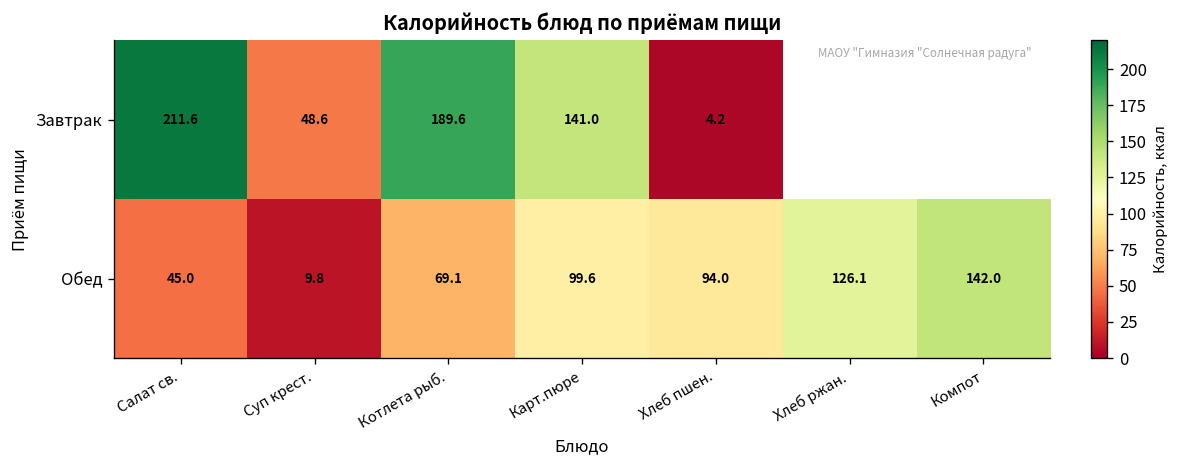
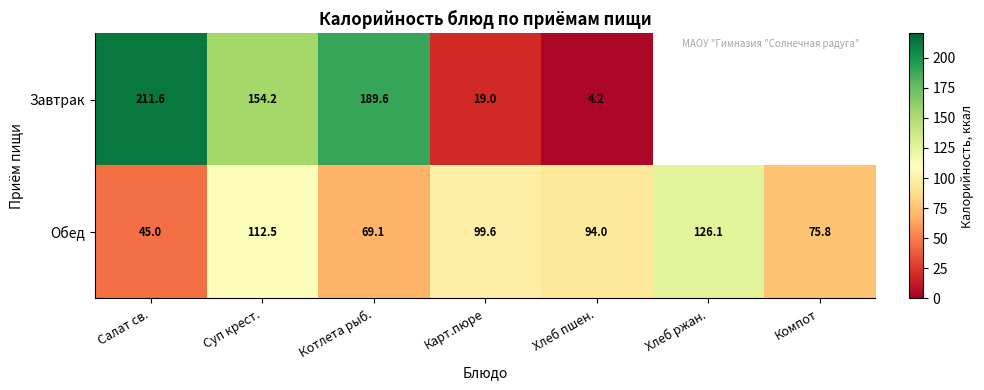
Завтрак, Суп крест.: 48.6 -> 154.2
Завтрак, Карт.пюре: 141.0 -> 19.0
Обед, Суп крест.: 9.8 -> 112.5
Обед, Компот: 142.0 -> 75.8
